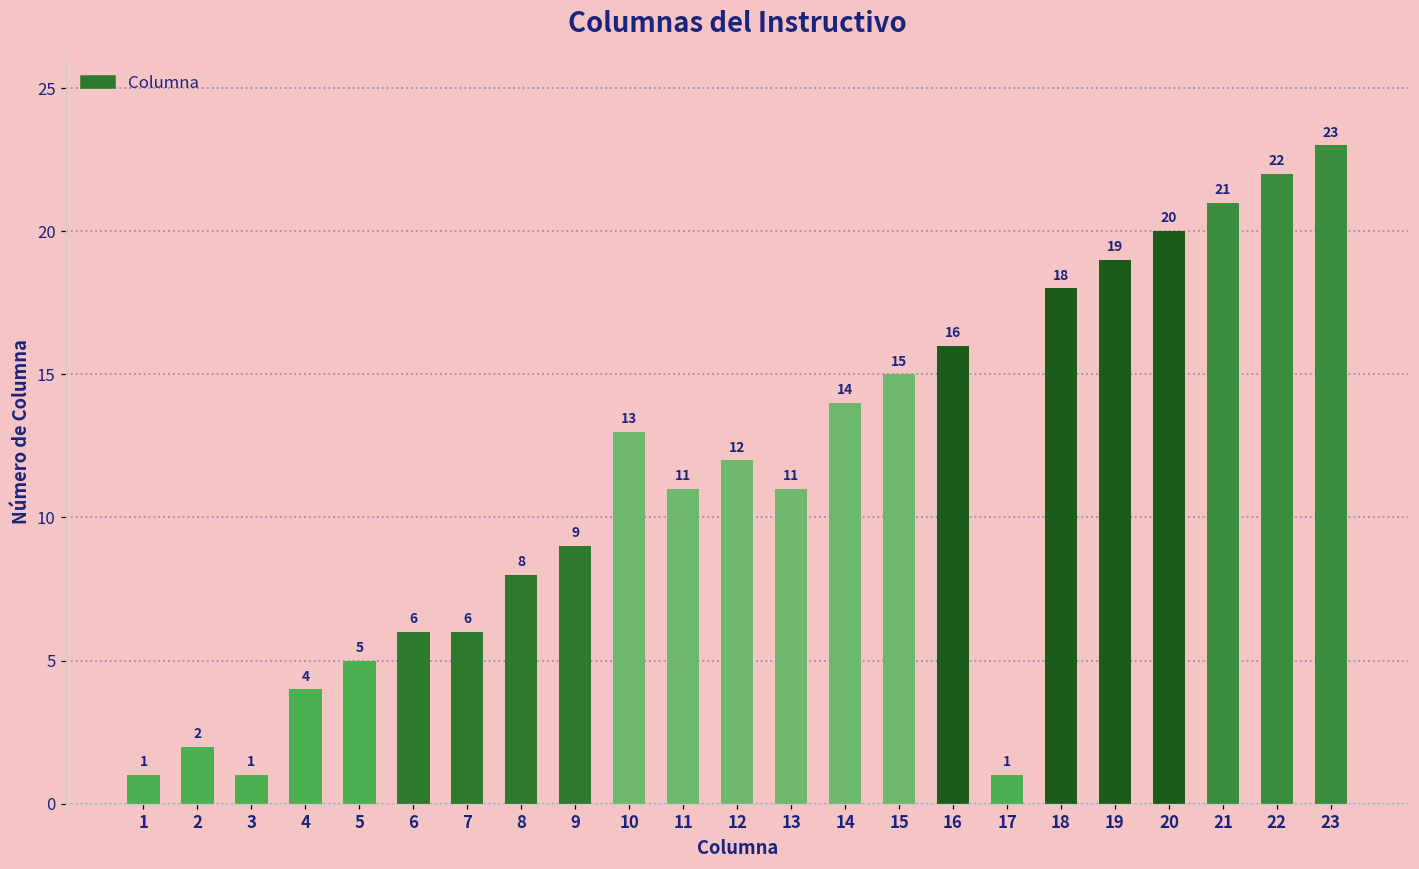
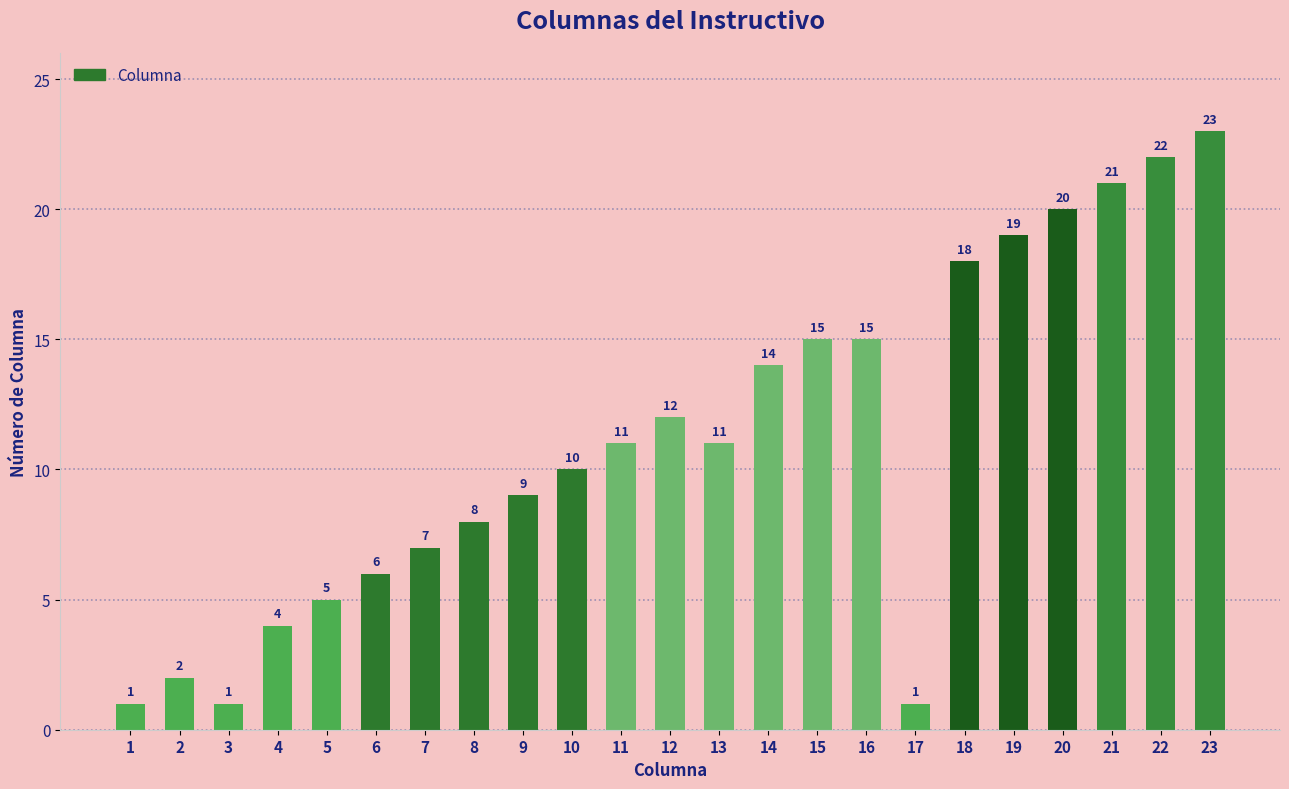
7: 6 -> 7
10: 13 -> 10
16: 16 -> 15
